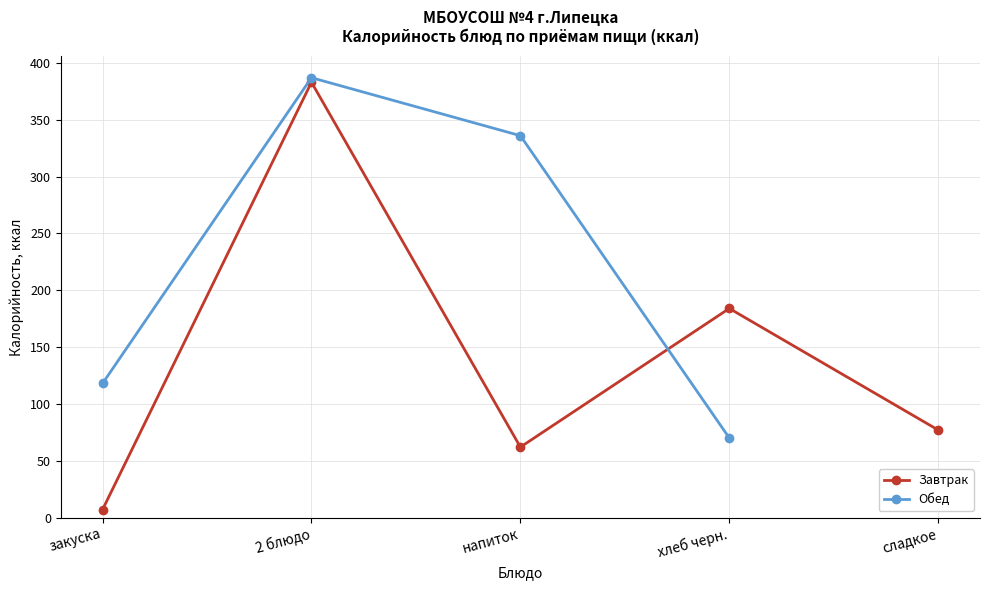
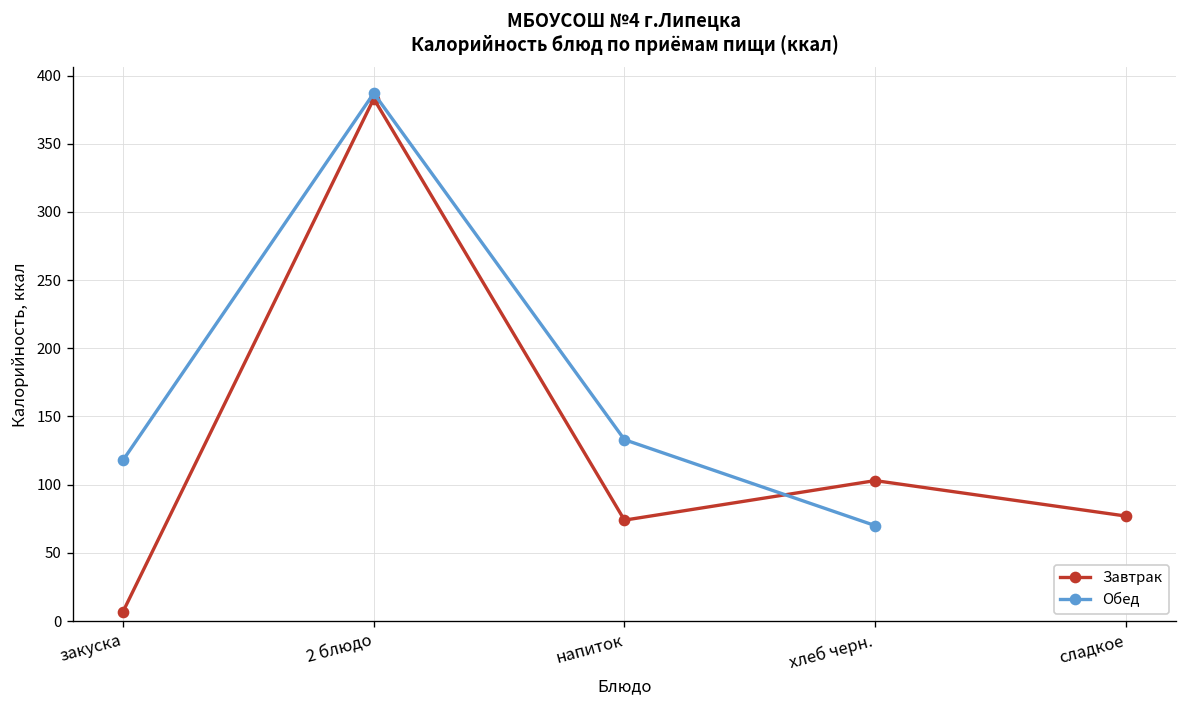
Завтрак, напиток: 62 -> 74
Обед, напиток: 336 -> 133
Завтрак, хлеб черн.: 184 -> 103
